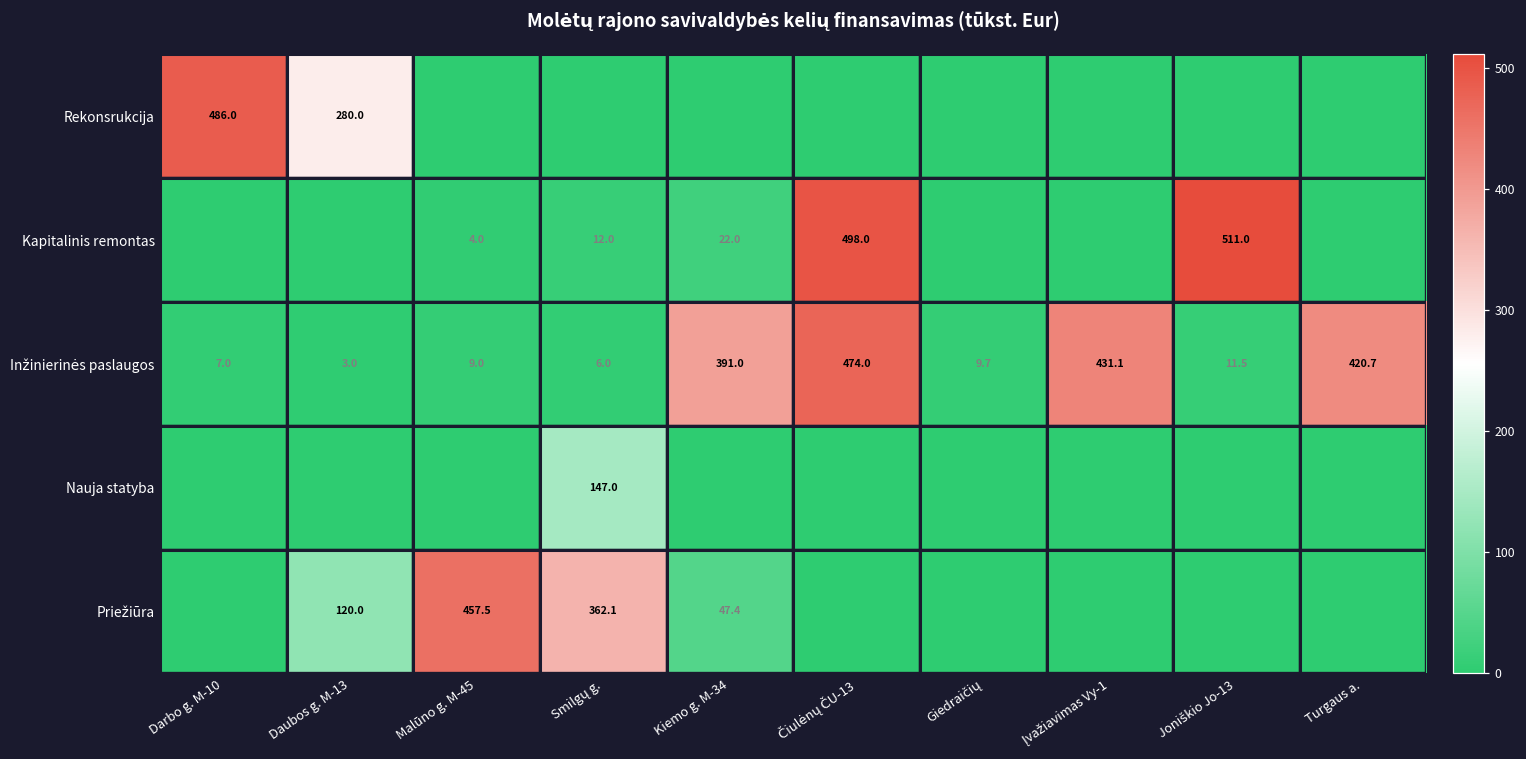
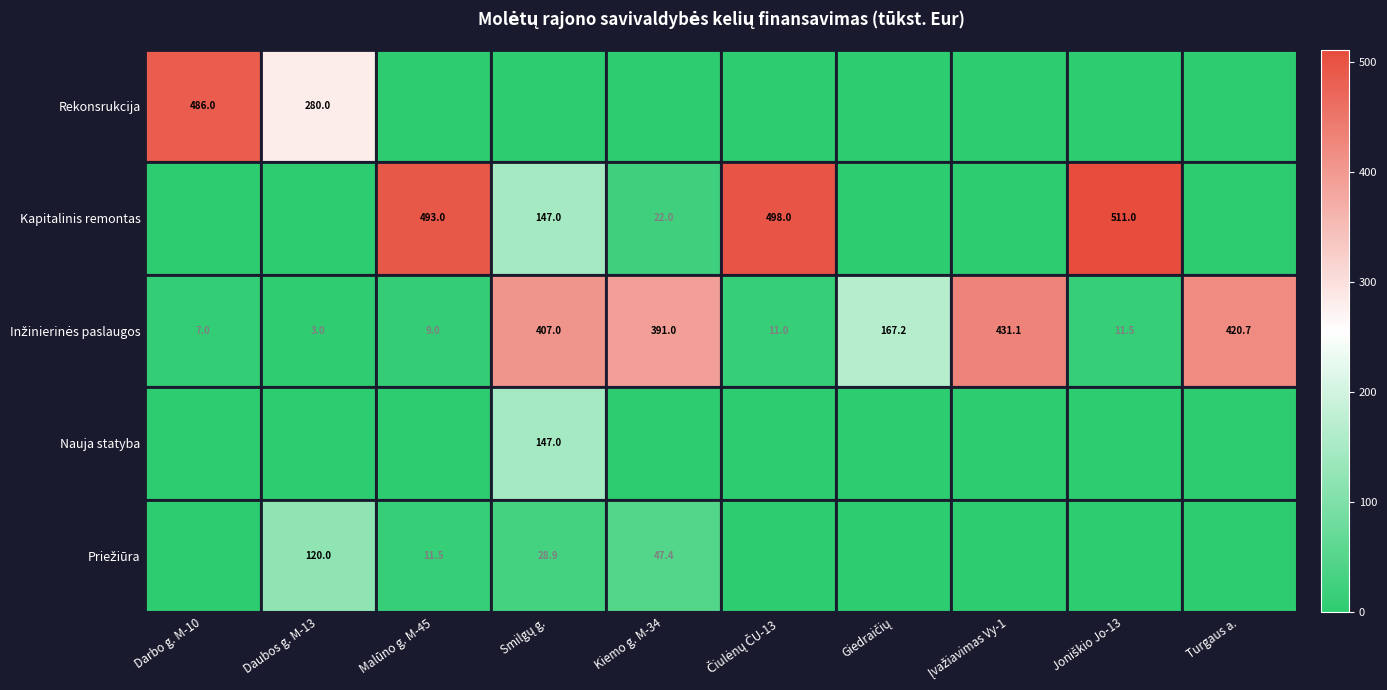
Kapitalinis remontas, Malūno g. M-45: 4.0 -> 493.0
Kapitalinis remontas, Smilgų g.: 12.0 -> 147.0
Inžinierinės paslaugos, Smilgų g.: 6.0 -> 407.0
Inžinierinės paslaugos, Čiulėnų ČU-13: 474.0 -> 11.0
Inžinierinės paslaugos, Giedraičių: 9.7 -> 167.2
Priežiūra, Malūno g. M-45: 457.5 -> 11.5
Priežiūra, Smilgų g.: 362.1 -> 28.9
